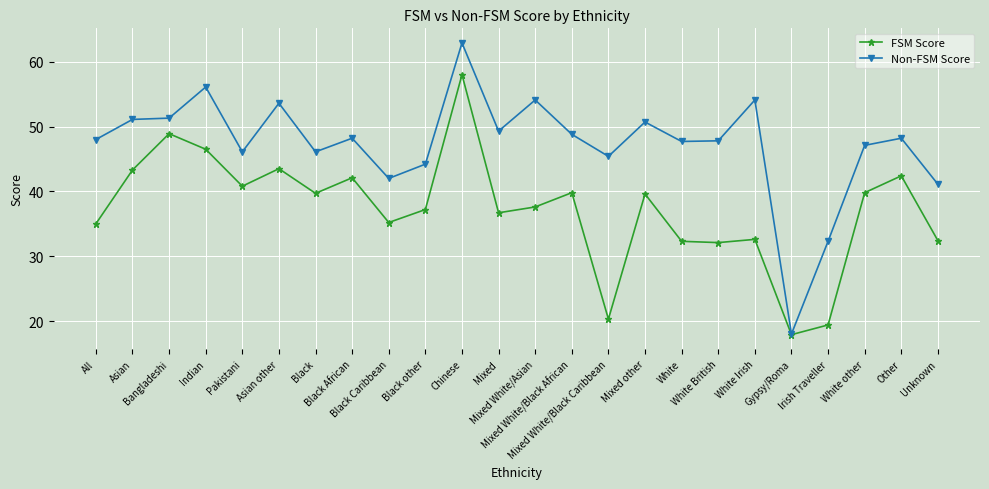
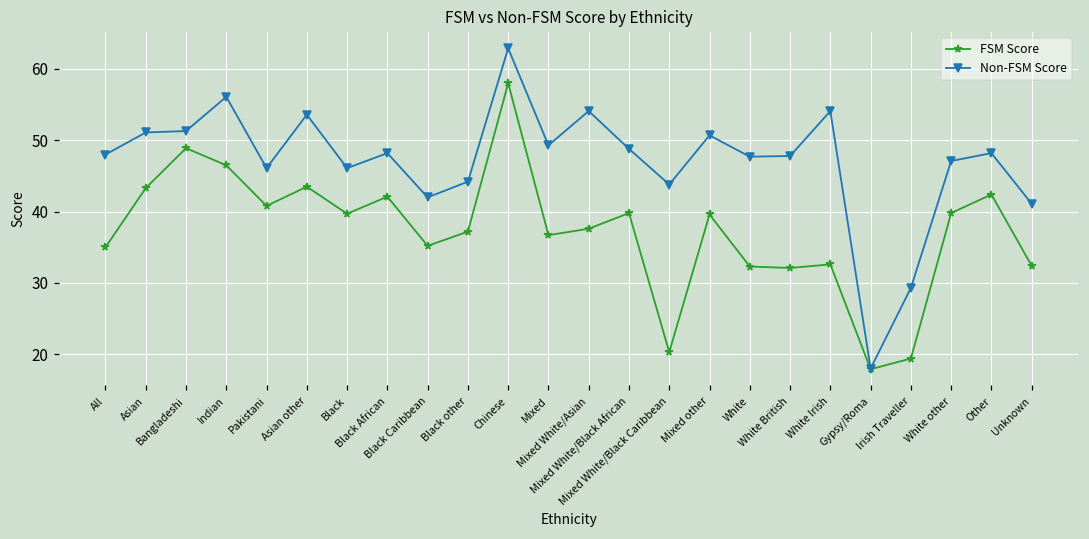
Non-FSM Score, Mixed White/Black Caribbean: 45 -> 44
Non-FSM Score, Irish Traveller: 32 -> 29
